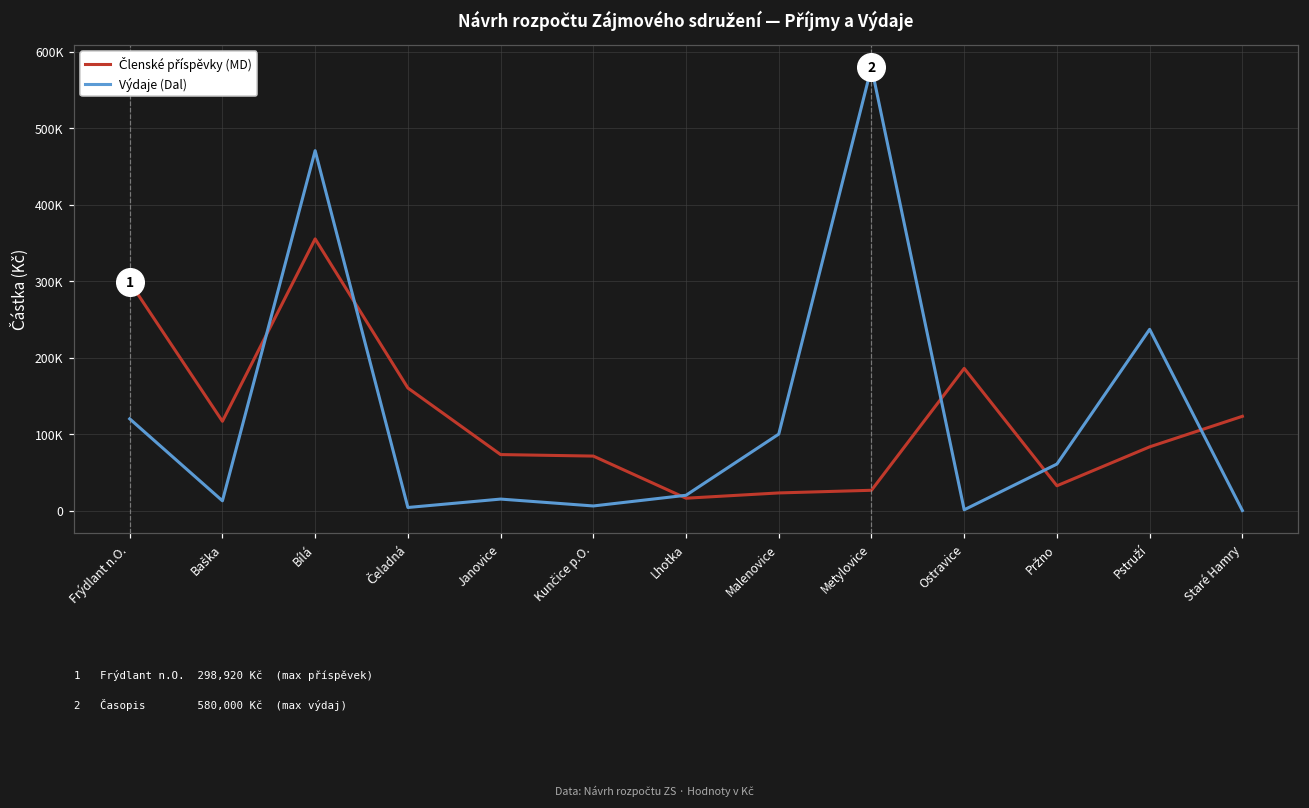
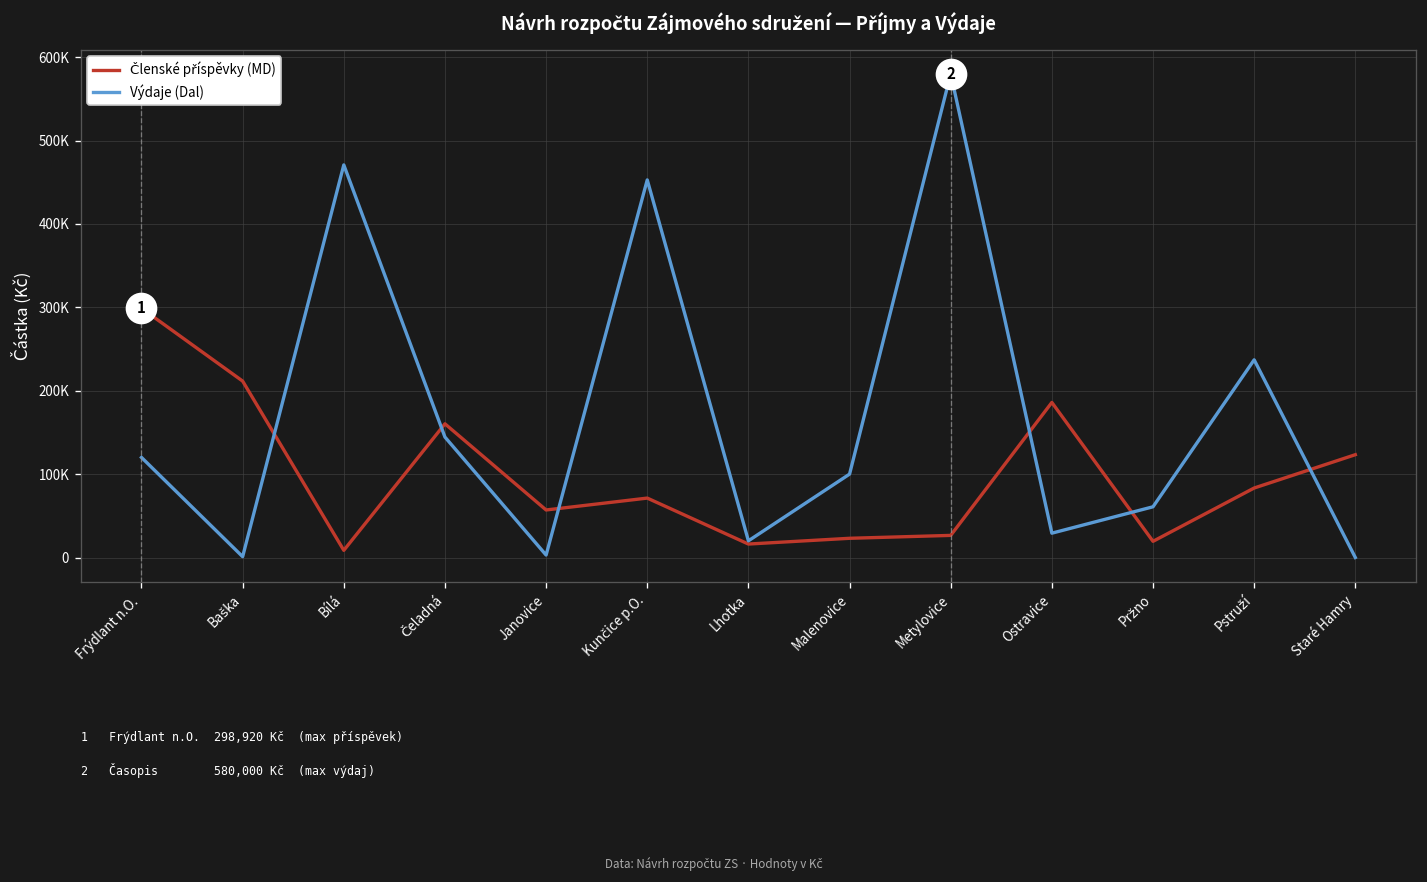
Členské příspěvky (MD), Baška: 120000 -> 210000
Výdaje (Dal), Baška: 10000 -> 0
Členské příspěvky (MD), Bílá: 360000 -> 10000
Výdaje (Dal), Čeladná: 0 -> 140000
Členské příspěvky (MD), Janovice: 70000 -> 60000
Výdaje (Dal), Janovice: 20000 -> 0
Výdaje (Dal), Kunčice p.O.: 10000 -> 450000
Výdaje (Dal), Ostravice: 0 -> 30000
Členské příspěvky (MD), Pržno: 30000 -> 20000
